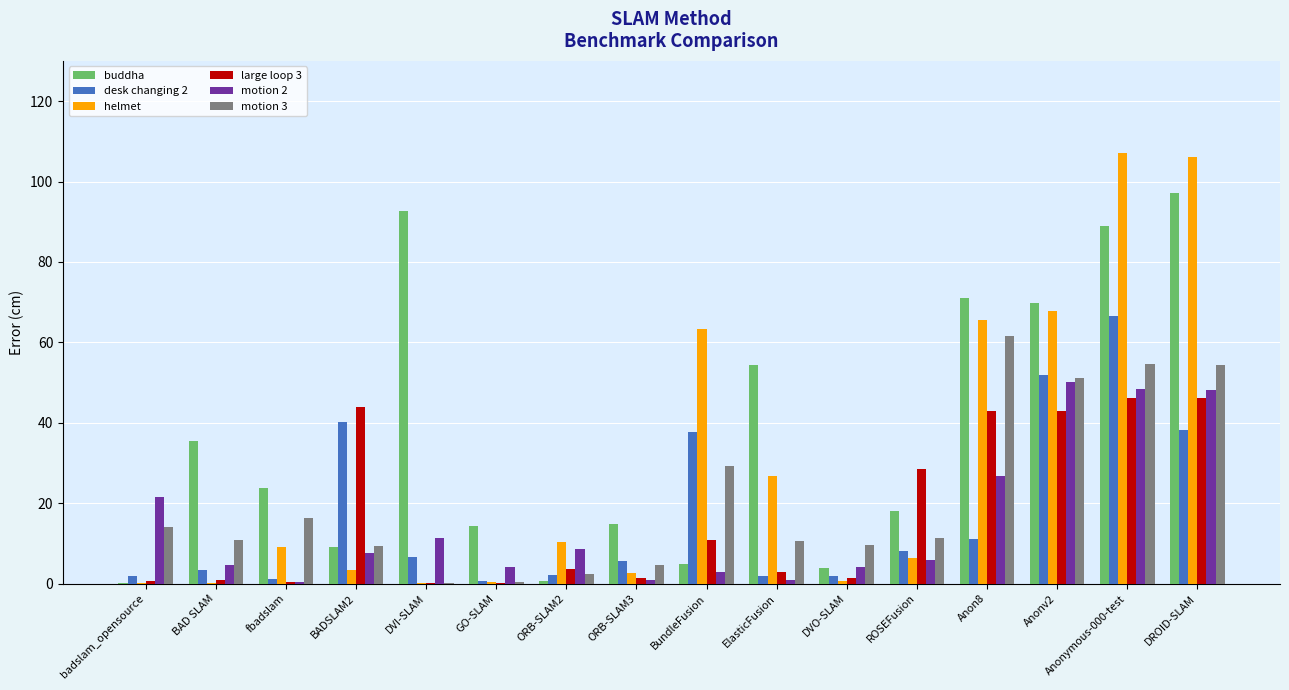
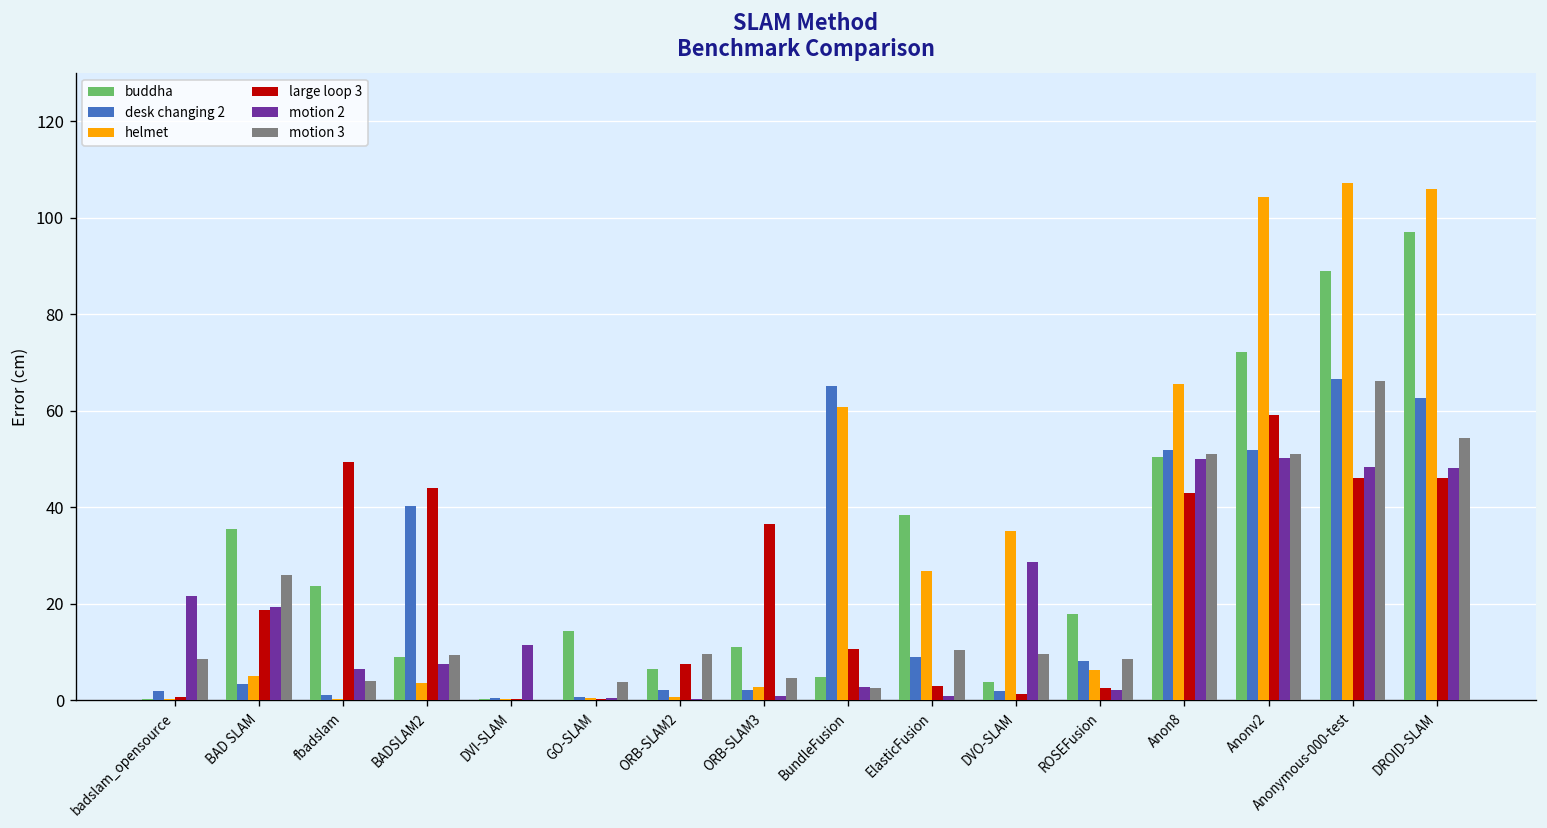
motion 3, badslam_opensource: 14 -> 8
helmet, BAD SLAM: 0 -> 5
large loop 3, BAD SLAM: 1 -> 19
motion 2, BAD SLAM: 5 -> 19
motion 3, BAD SLAM: 11 -> 26
helmet, fbadslam: 9 -> 0
large loop 3, fbadslam: 1 -> 49
motion 2, fbadslam: 0 -> 6
motion 3, fbadslam: 16 -> 4
buddha, DVI-SLAM: 93 -> 0
desk changing 2, DVI-SLAM: 7 -> 1
motion 2, GO-SLAM: 4 -> 0
motion 3, GO-SLAM: 0 -> 4
buddha, ORB-SLAM2: 1 -> 6
helmet, ORB-SLAM2: 10 -> 1
large loop 3, ORB-SLAM2: 4 -> 8
motion 2, ORB-SLAM2: 9 -> 0
motion 3, ORB-SLAM2: 2 -> 9
buddha, ORB-SLAM3: 15 -> 11
desk changing 2, ORB-SLAM3: 5 -> 2
large loop 3, ORB-SLAM3: 1 -> 37
desk changing 2, BundleFusion: 38 -> 65
helmet, BundleFusion: 63 -> 61
motion 3, BundleFusion: 29 -> 3
buddha, ElasticFusion: 54 -> 38
desk changing 2, ElasticFusion: 2 -> 9
helmet, DVO-SLAM: 1 -> 35
motion 2, DVO-SLAM: 4 -> 29
large loop 3, ROSEFusion: 29 -> 3
motion 2, ROSEFusion: 6 -> 2
motion 3, ROSEFusion: 11 -> 9
buddha, Anon8: 71 -> 50
desk changing 2, Anon8: 11 -> 52
motion 2, Anon8: 27 -> 50
motion 3, Anon8: 62 -> 51
buddha, Anonv2: 70 -> 72
helmet, Anonv2: 68 -> 104
large loop 3, Anonv2: 43 -> 59
motion 3, Anonymous-000-test: 55 -> 66
desk changing 2, DROID-SLAM: 38 -> 63
